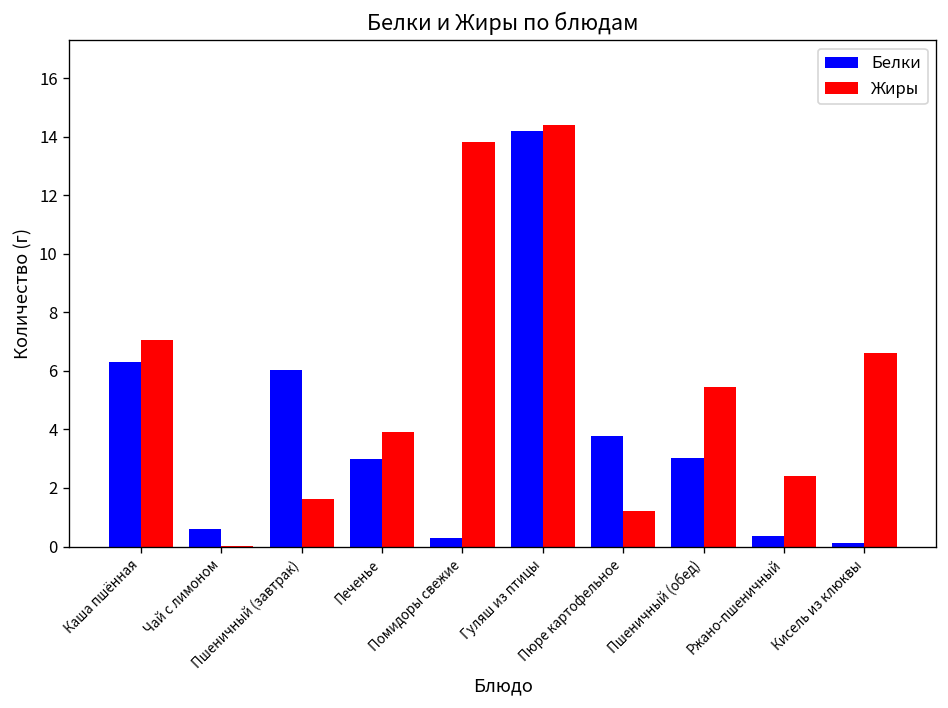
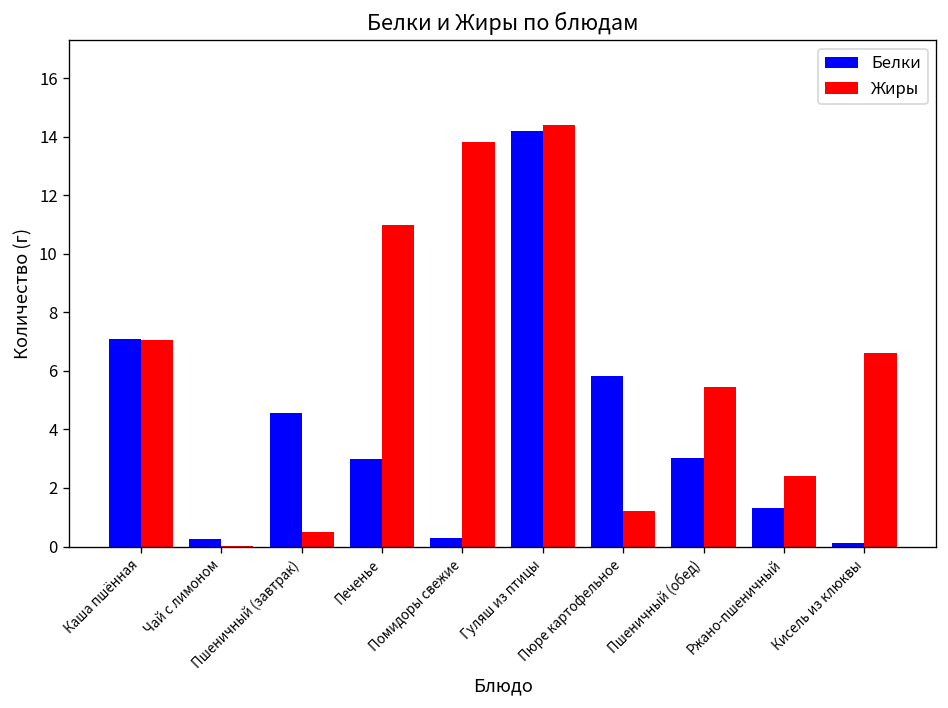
Белки, Каша пшённая: 6.3 -> 7.1
Белки, Чай с лимоном: 0.6 -> 0.3
Белки, Пшеничный (завтрак): 6.0 -> 4.6
Жиры, Пшеничный (завтрак): 1.6 -> 0.5
Жиры, Печенье: 3.9 -> 11.0
Белки, Пюре картофельное: 3.8 -> 5.8
Белки, Ржано-пшеничный: 0.4 -> 1.3
